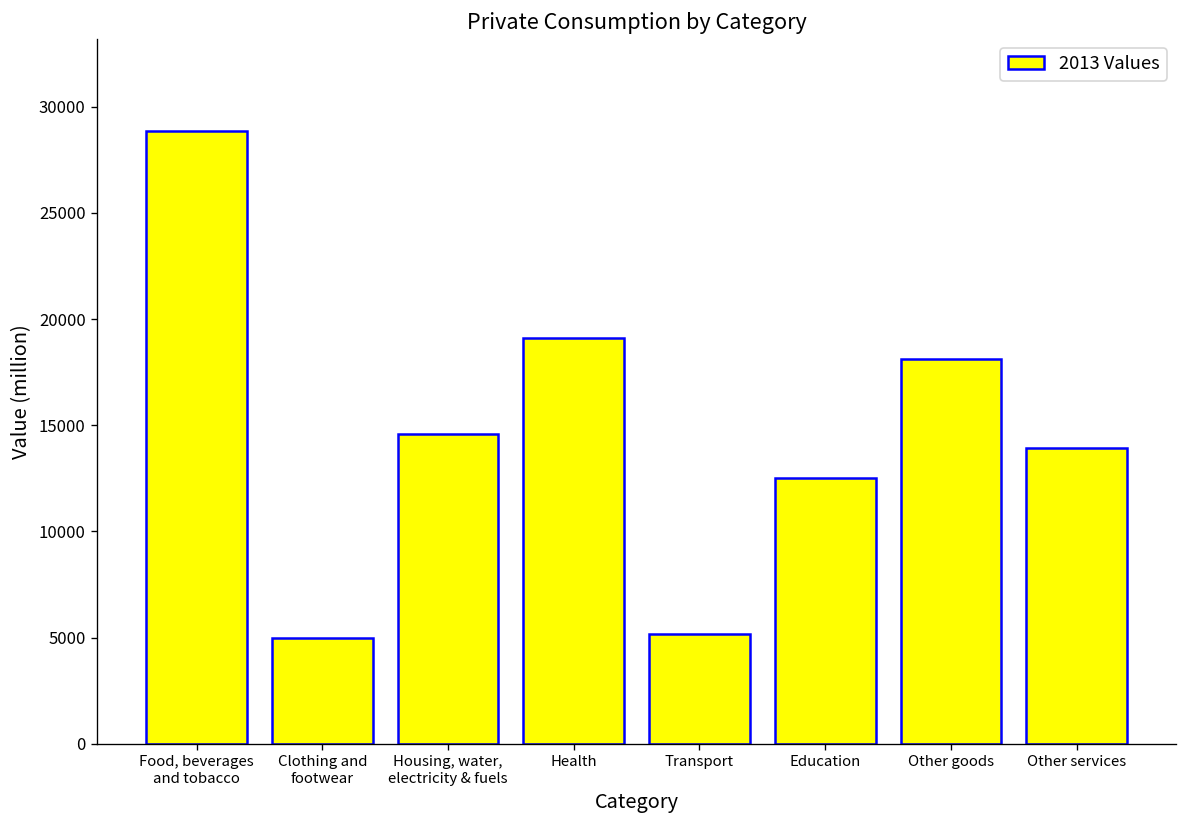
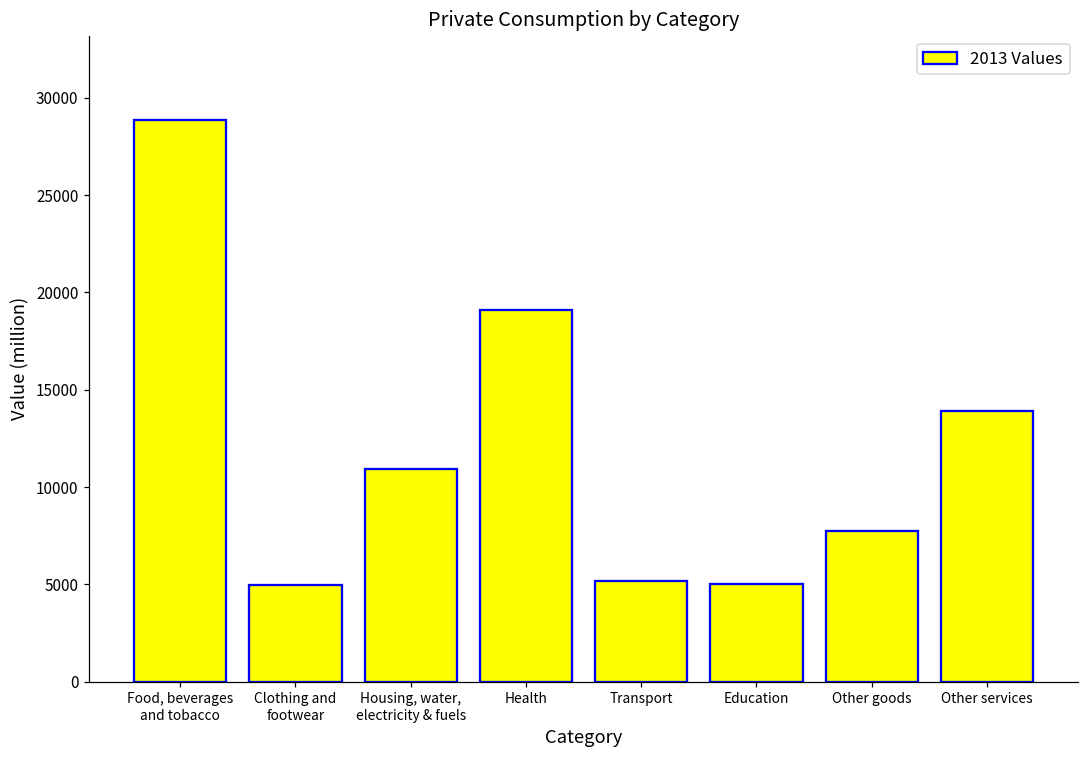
Housing, water, electricity & fuels: 14600 -> 10900
Education: 12500 -> 5000
Other goods: 18100 -> 7700
